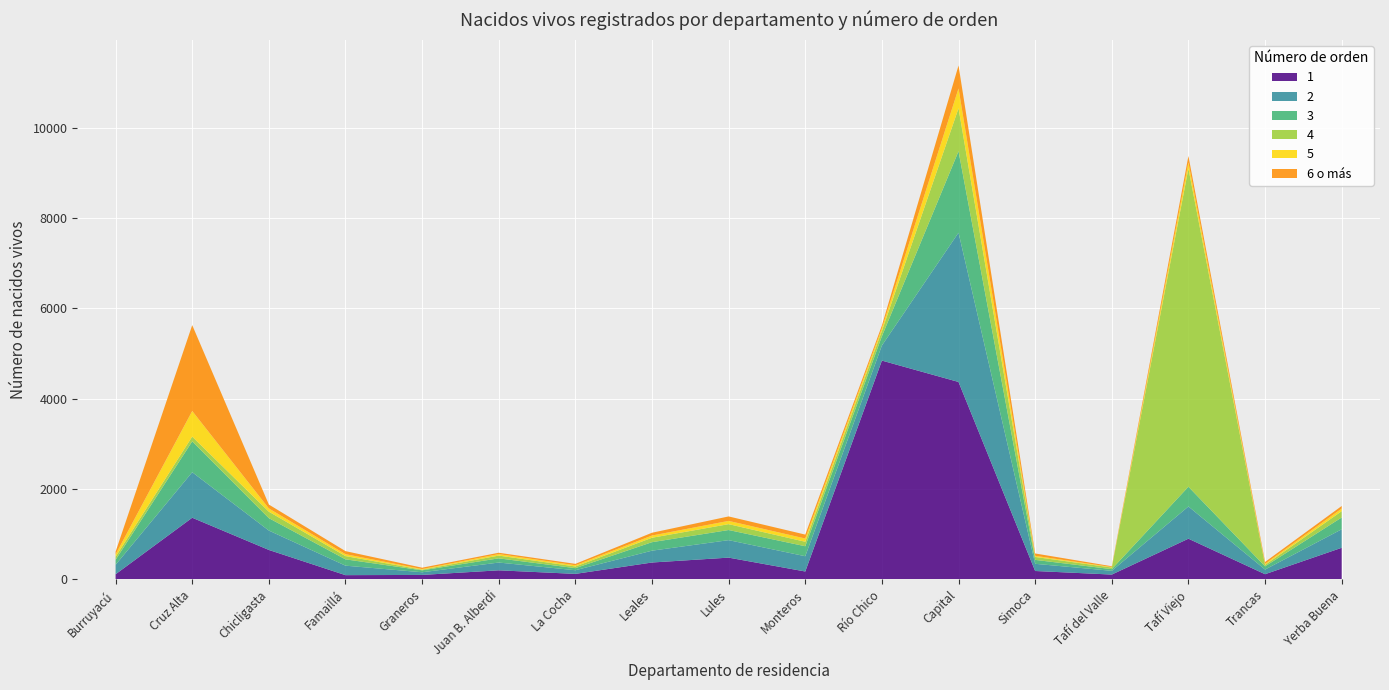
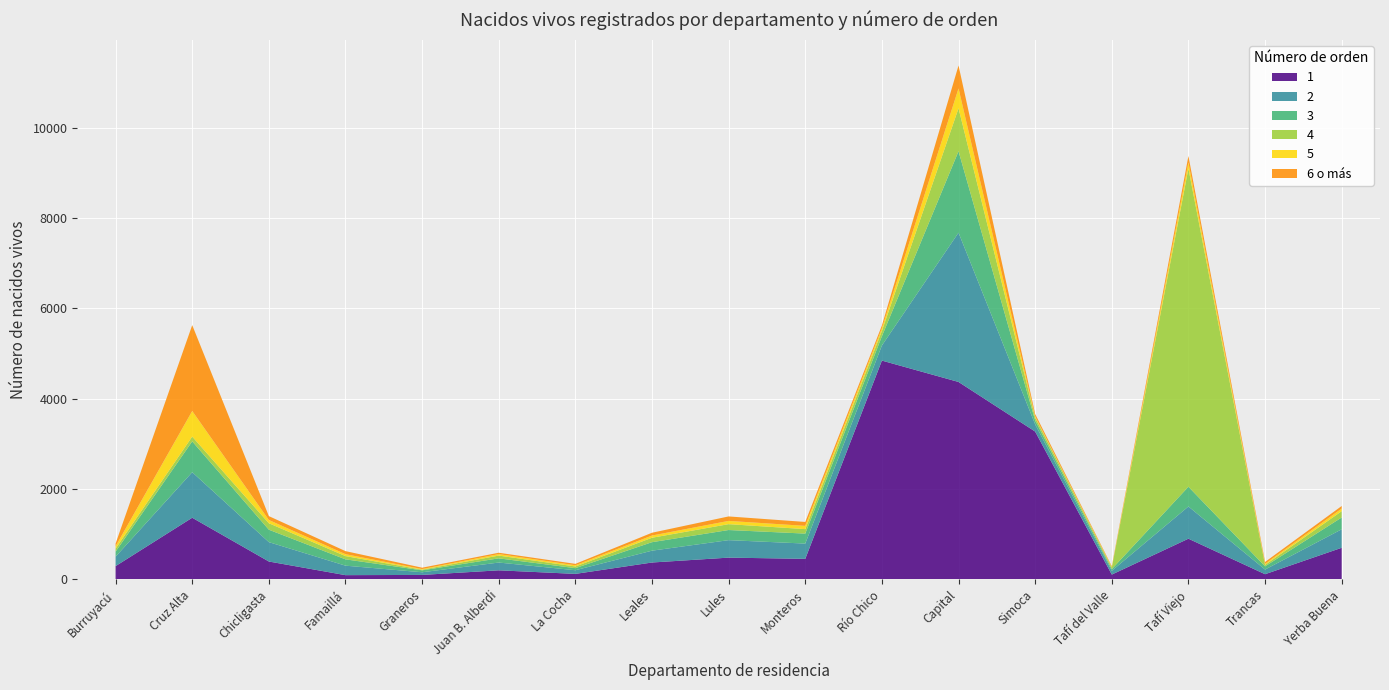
1, Burruyacú: 100 -> 300
1, Chicligasta: 700 -> 400
1, Monteros: 200 -> 500
1, Simoca: 200 -> 3300
